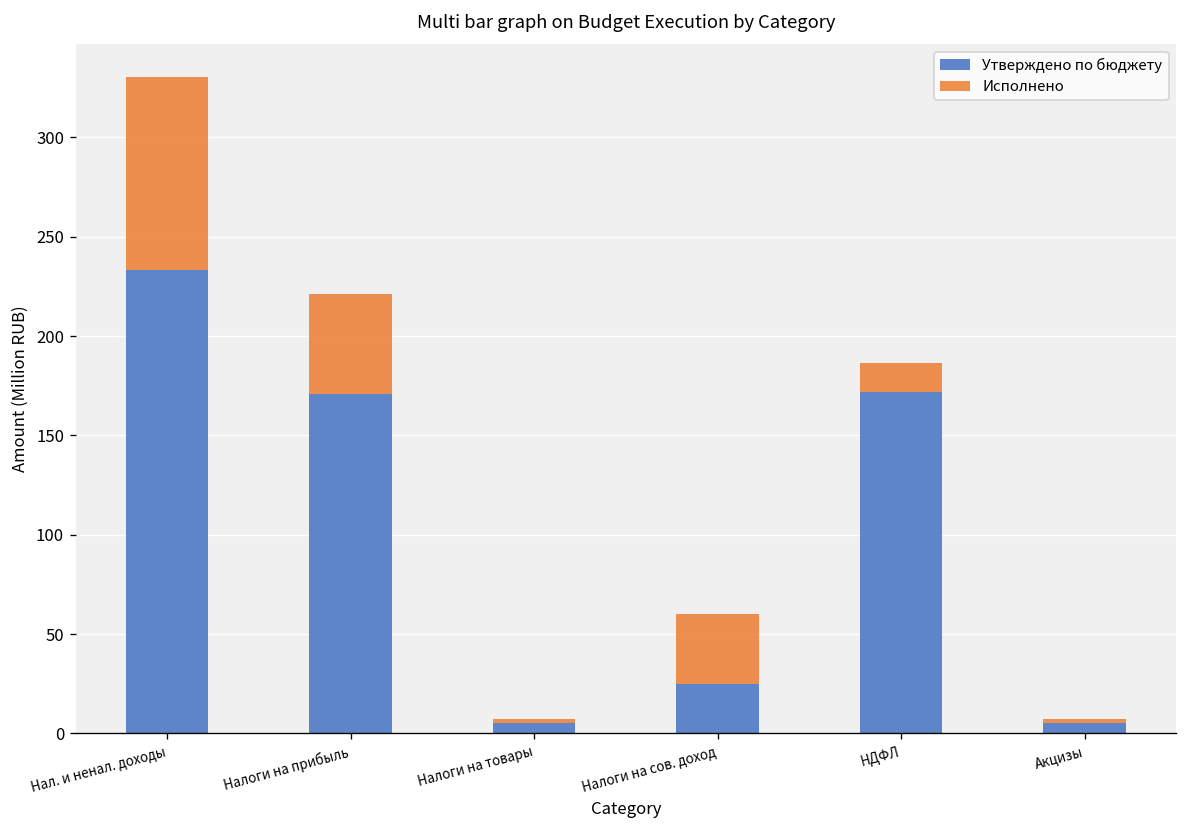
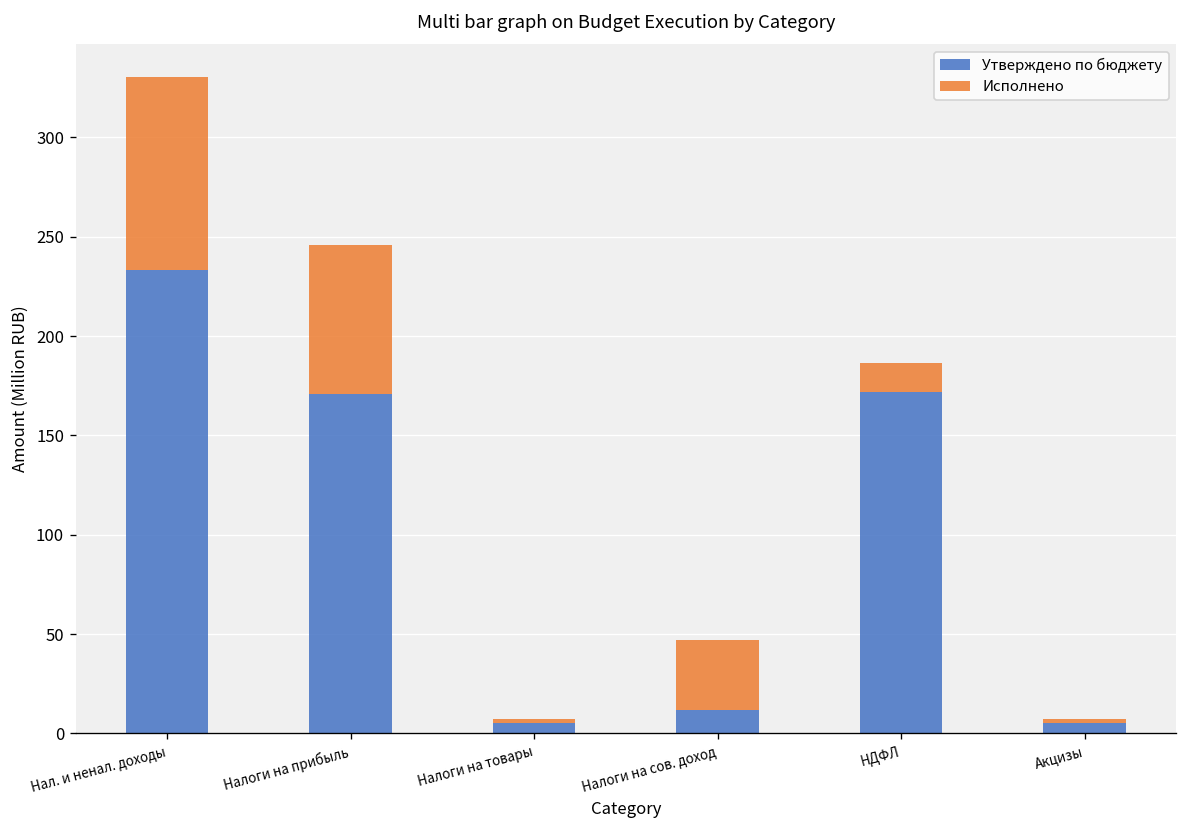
Исполнено, Налоги на прибыль: 50 -> 75
Утверждено по бюджету, Налоги на сов. доход: 25 -> 12
